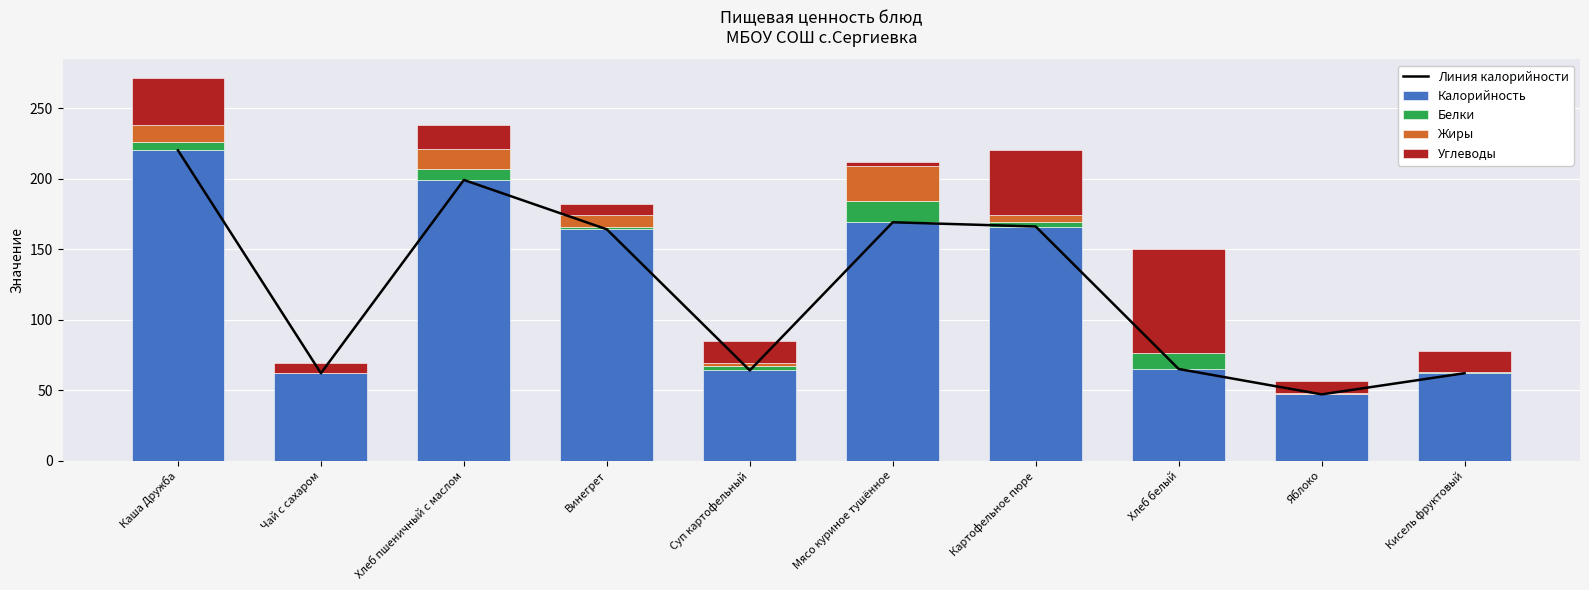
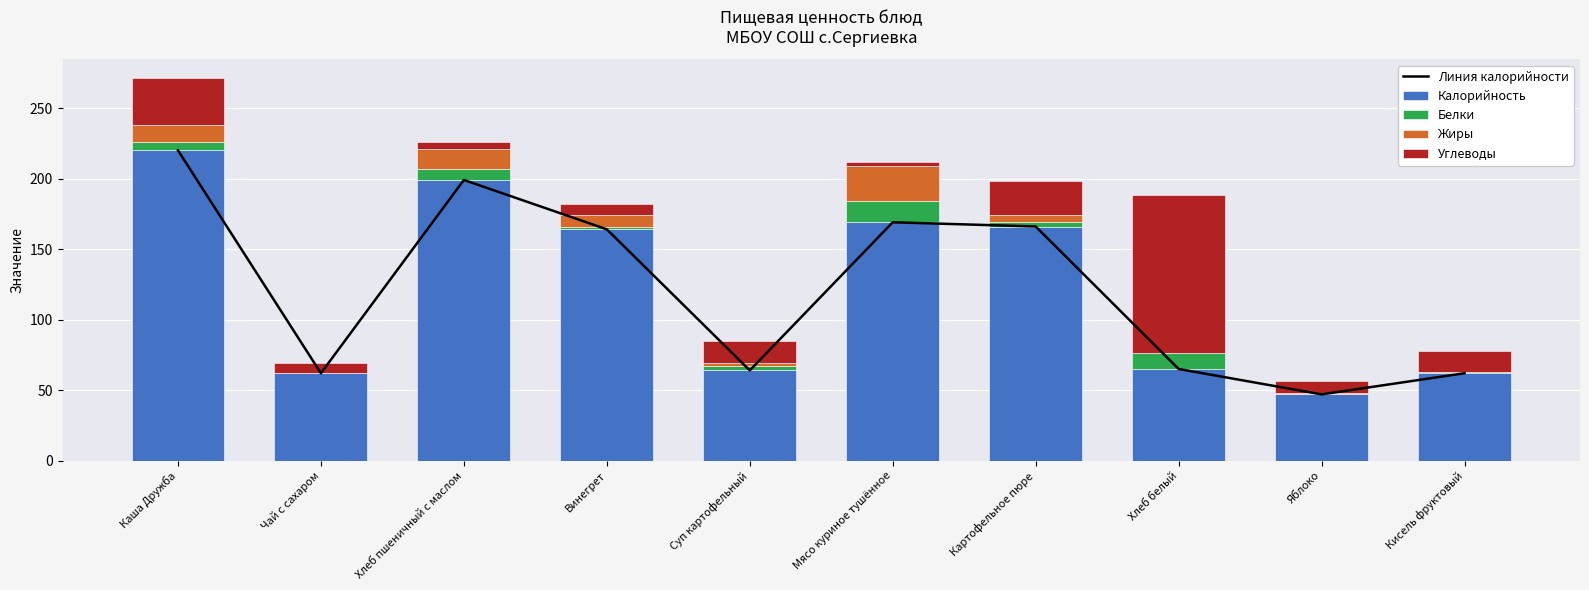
Углеводы, Хлеб пшеничный с маслом: 17 -> 5
Углеводы, Картофельное пюре: 46 -> 24
Углеводы, Хлеб белый: 74 -> 112
